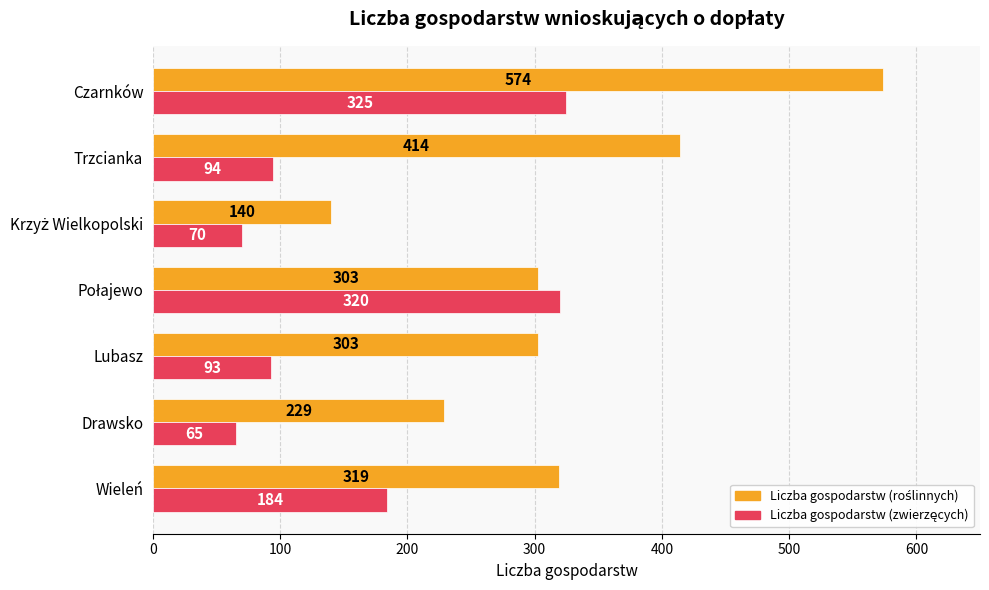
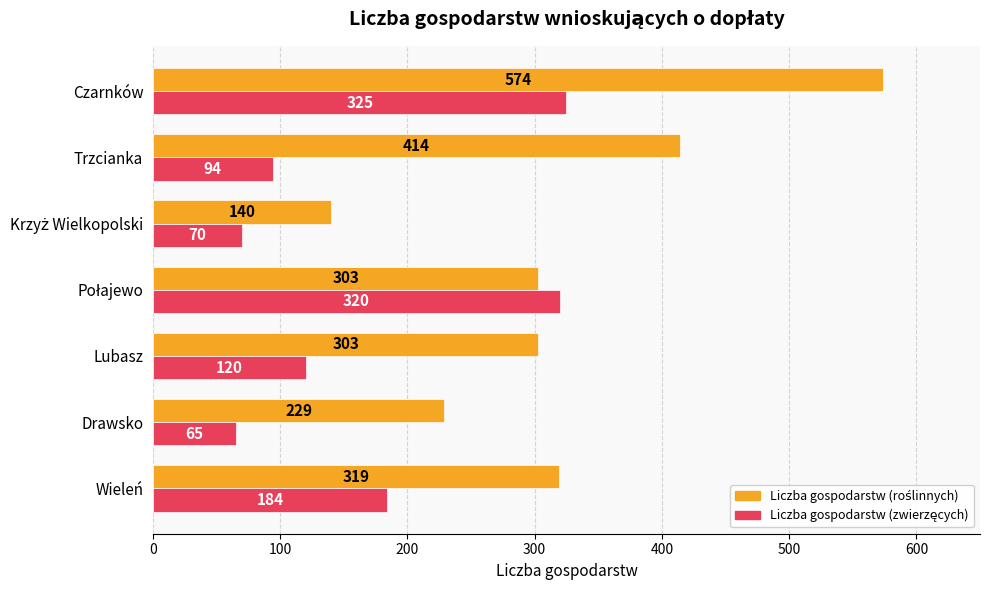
Liczba gospodarstw (zwierzęcych), Lubasz: 93 -> 120
